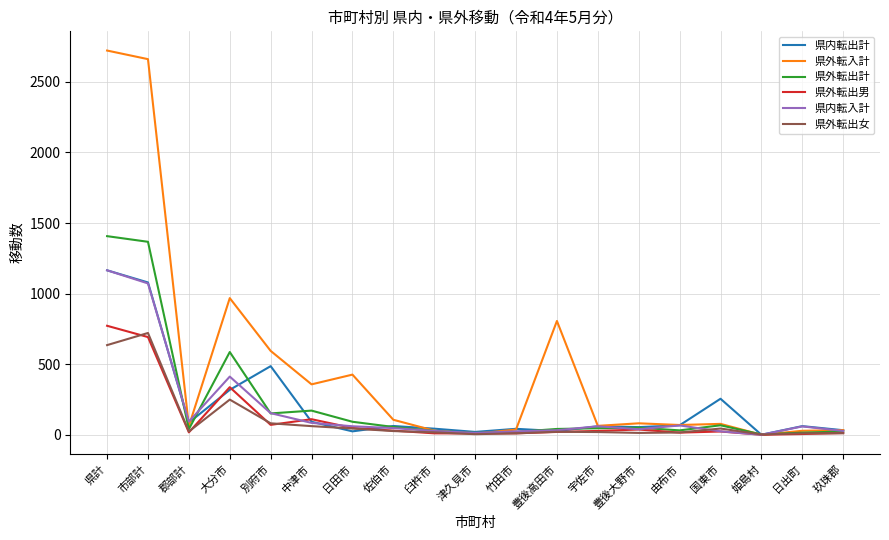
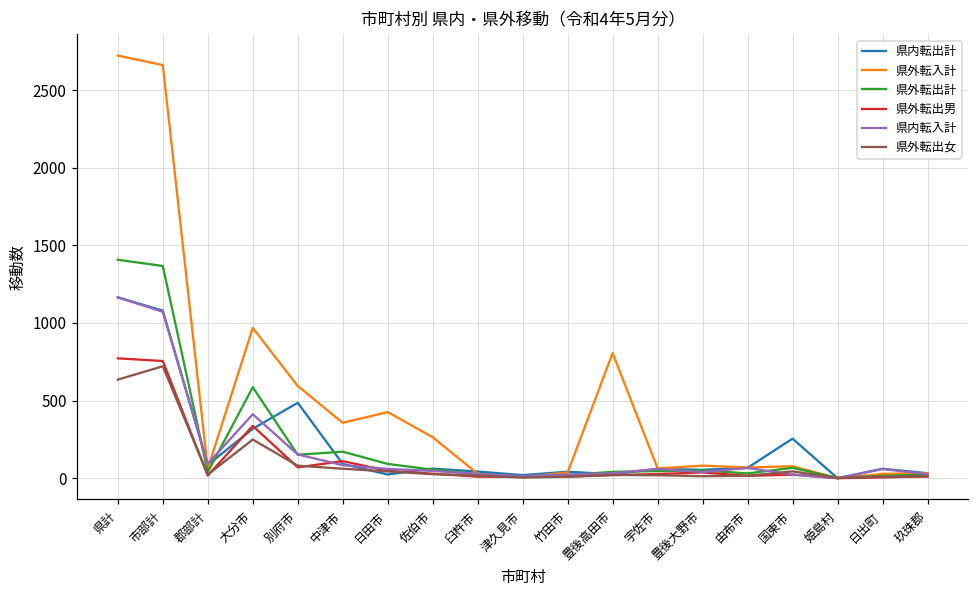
県外転出男, 市部計: 690 -> 760
県外転入計, 佐伯市: 110 -> 260
